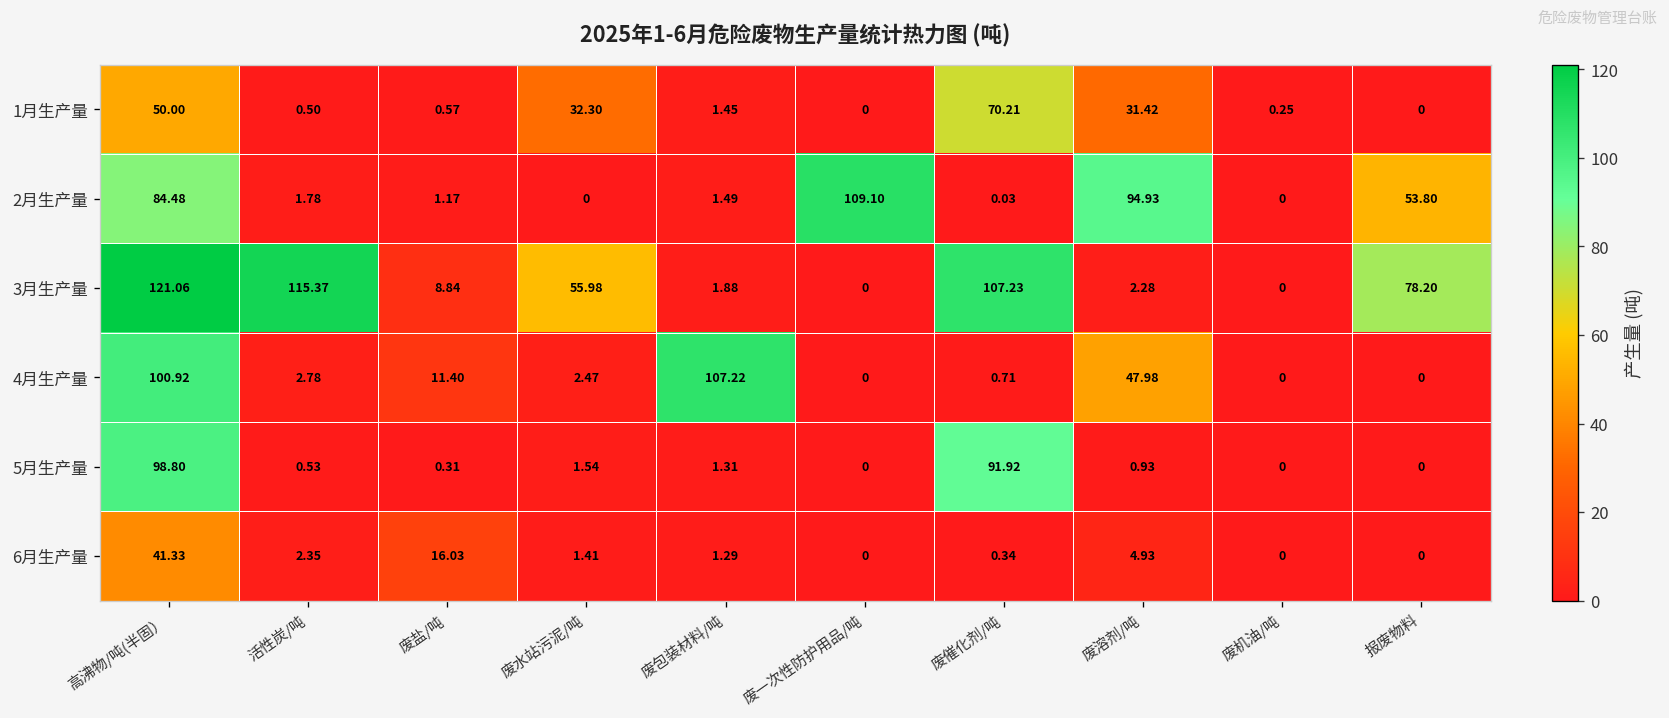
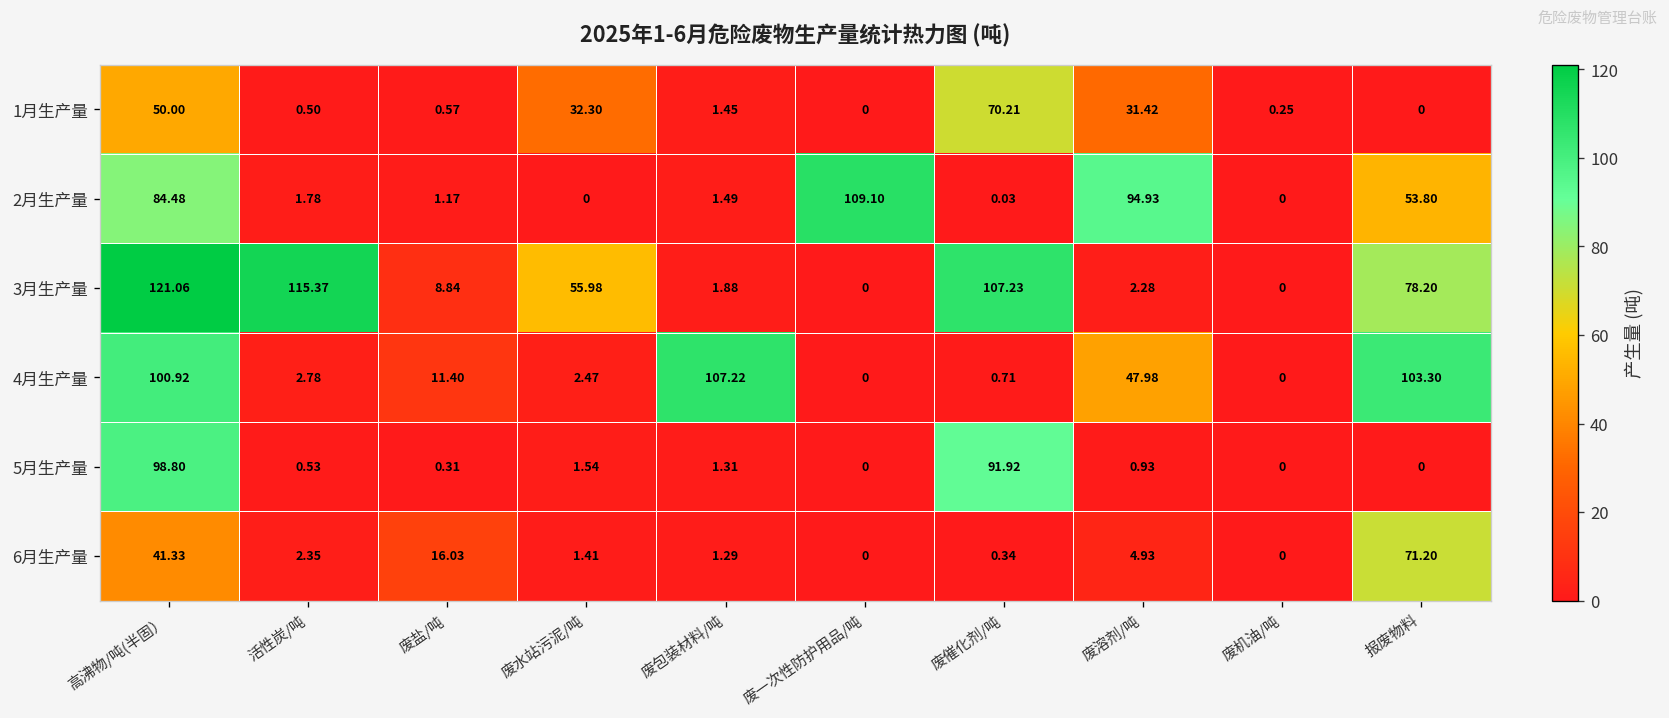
4月生产量, 报废物料: 0 -> 103.30
6月生产量, 报废物料: 0 -> 71.20
